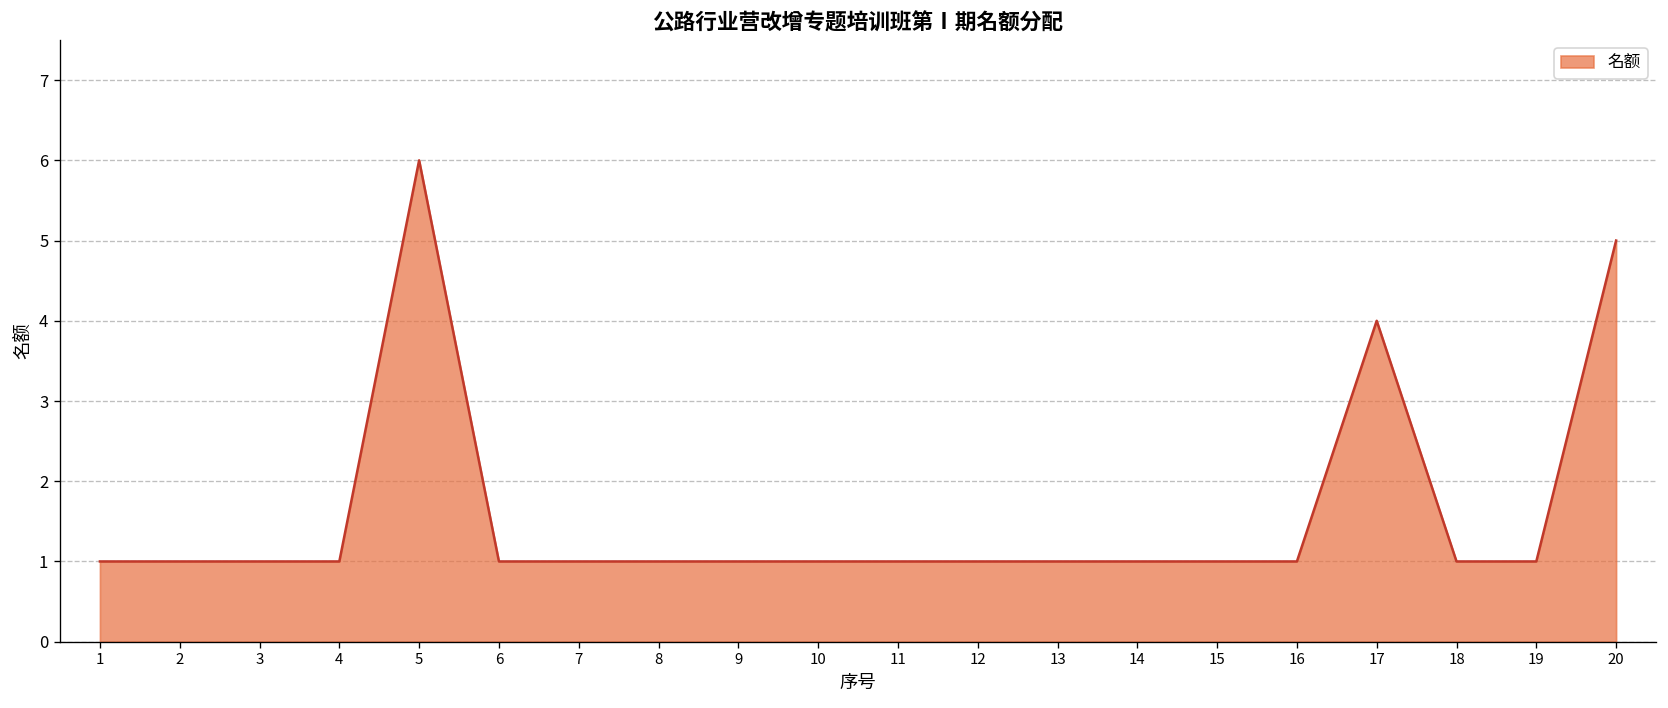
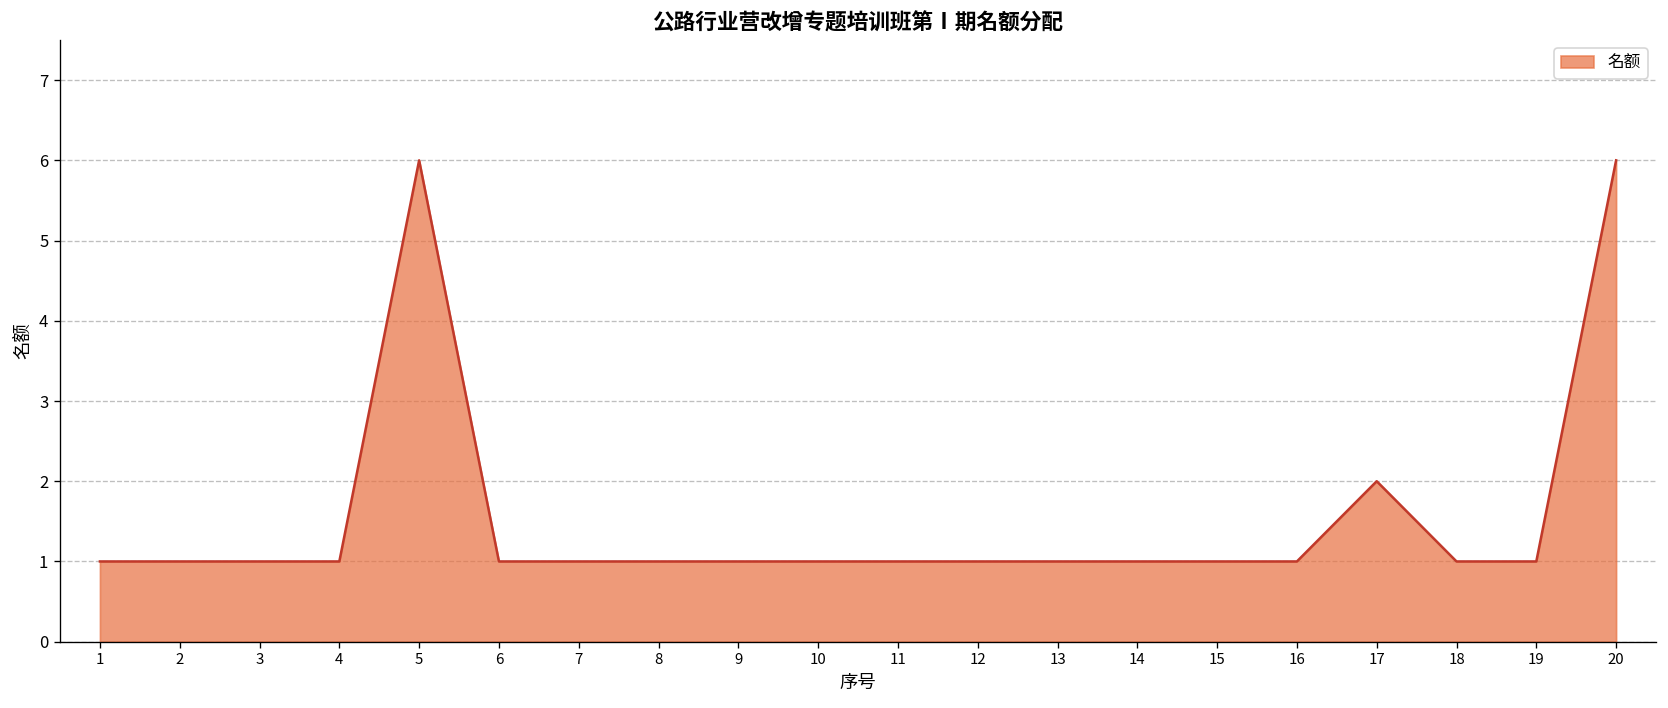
17: 4 -> 2
20: 5 -> 6
